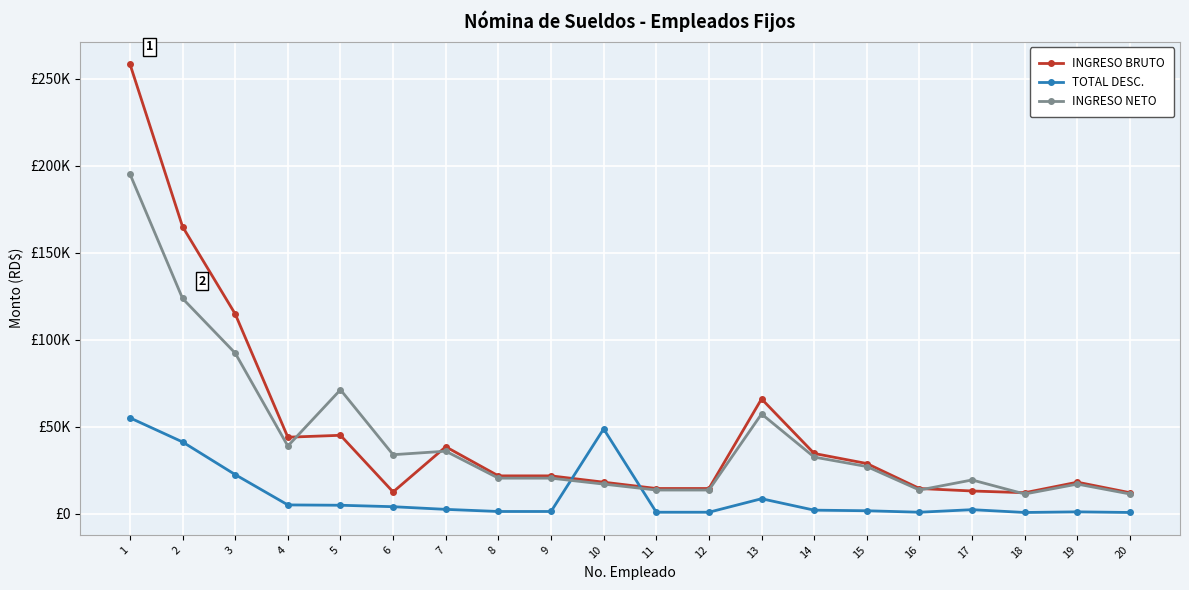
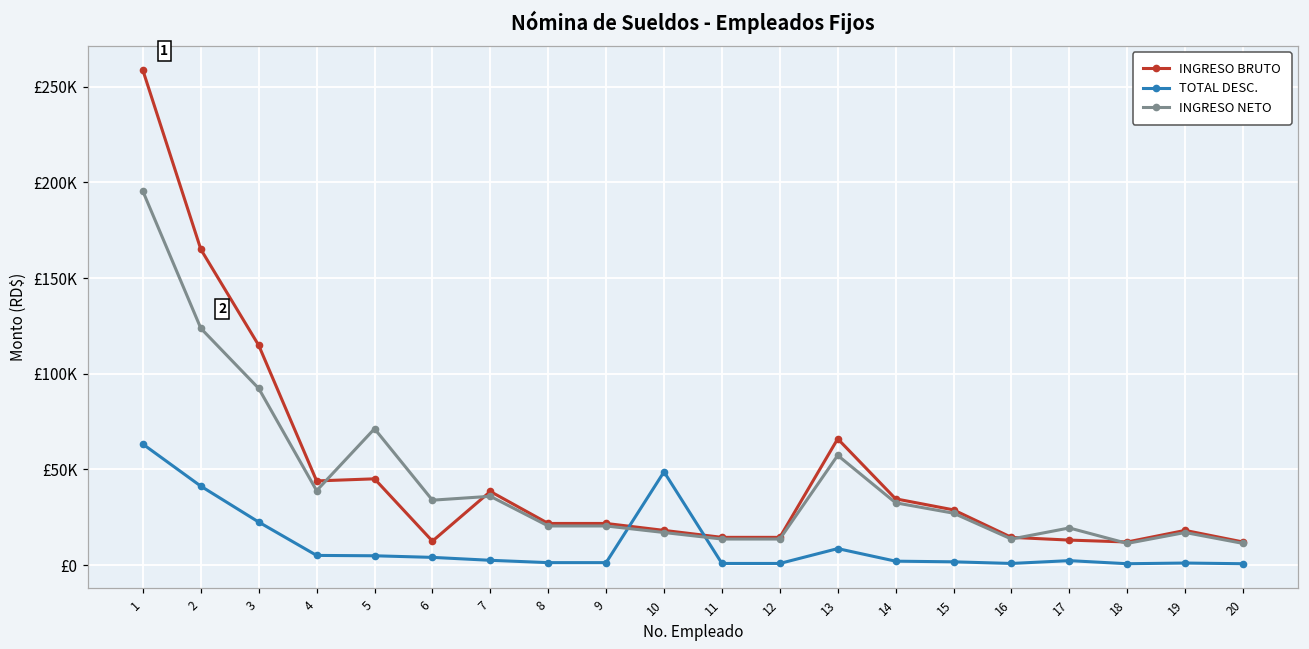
TOTAL DESC., 1: £55000 -> £63000
